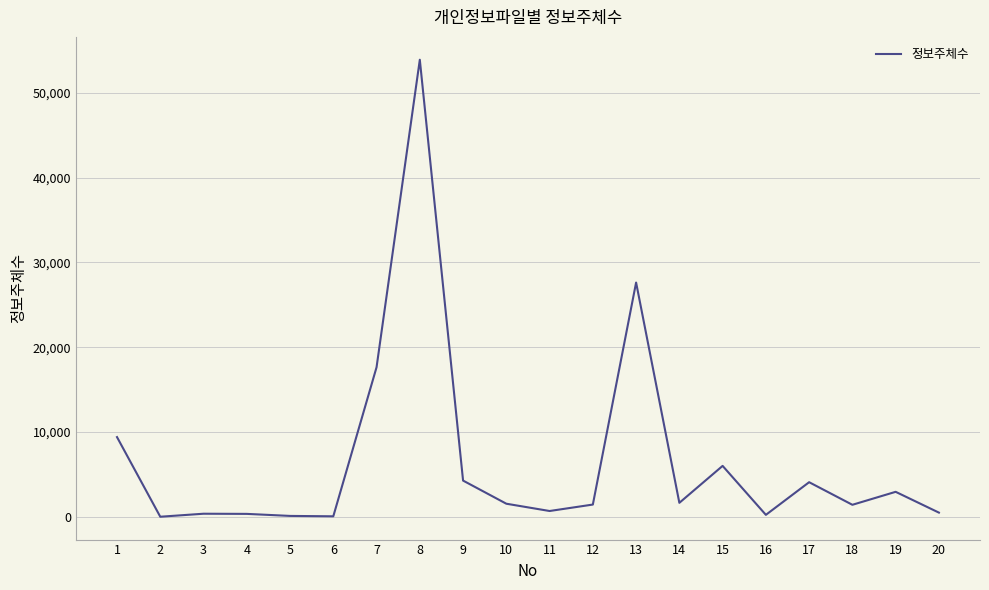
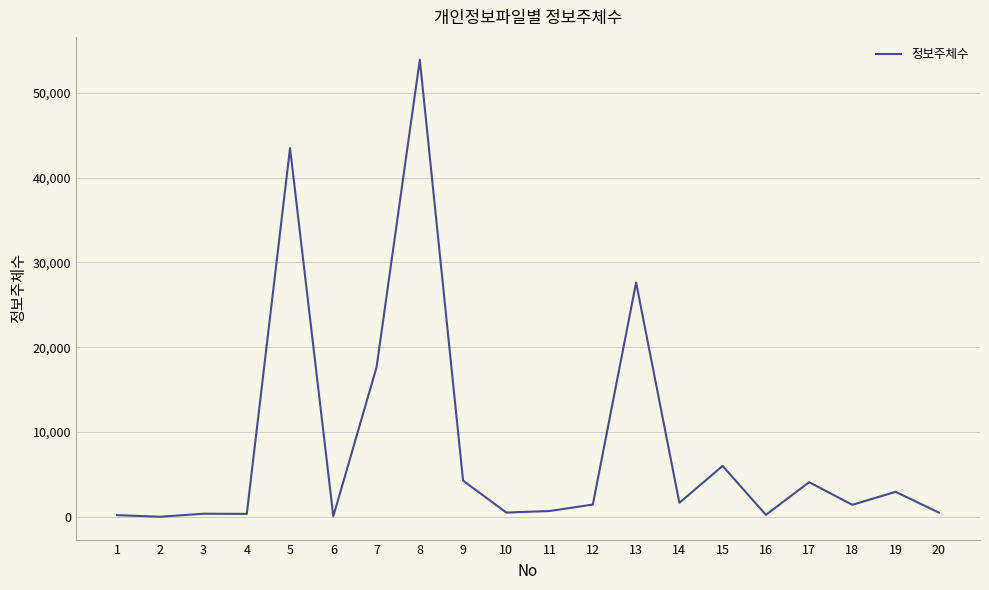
1: 9,000 -> 0
5: 0 -> 43,000
10: 2,000 -> 1,000
